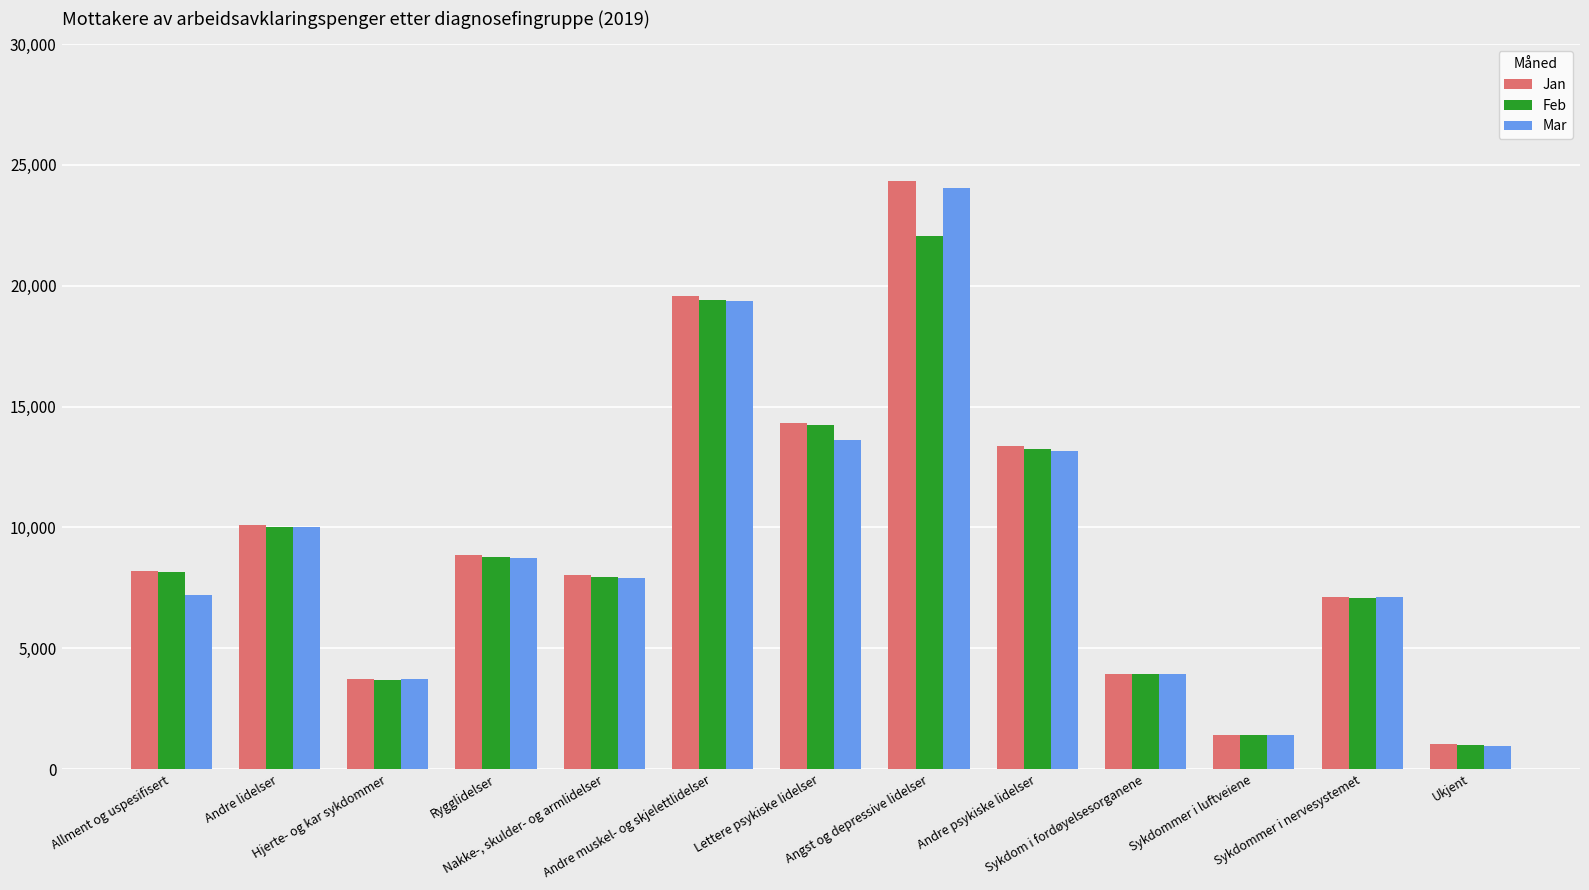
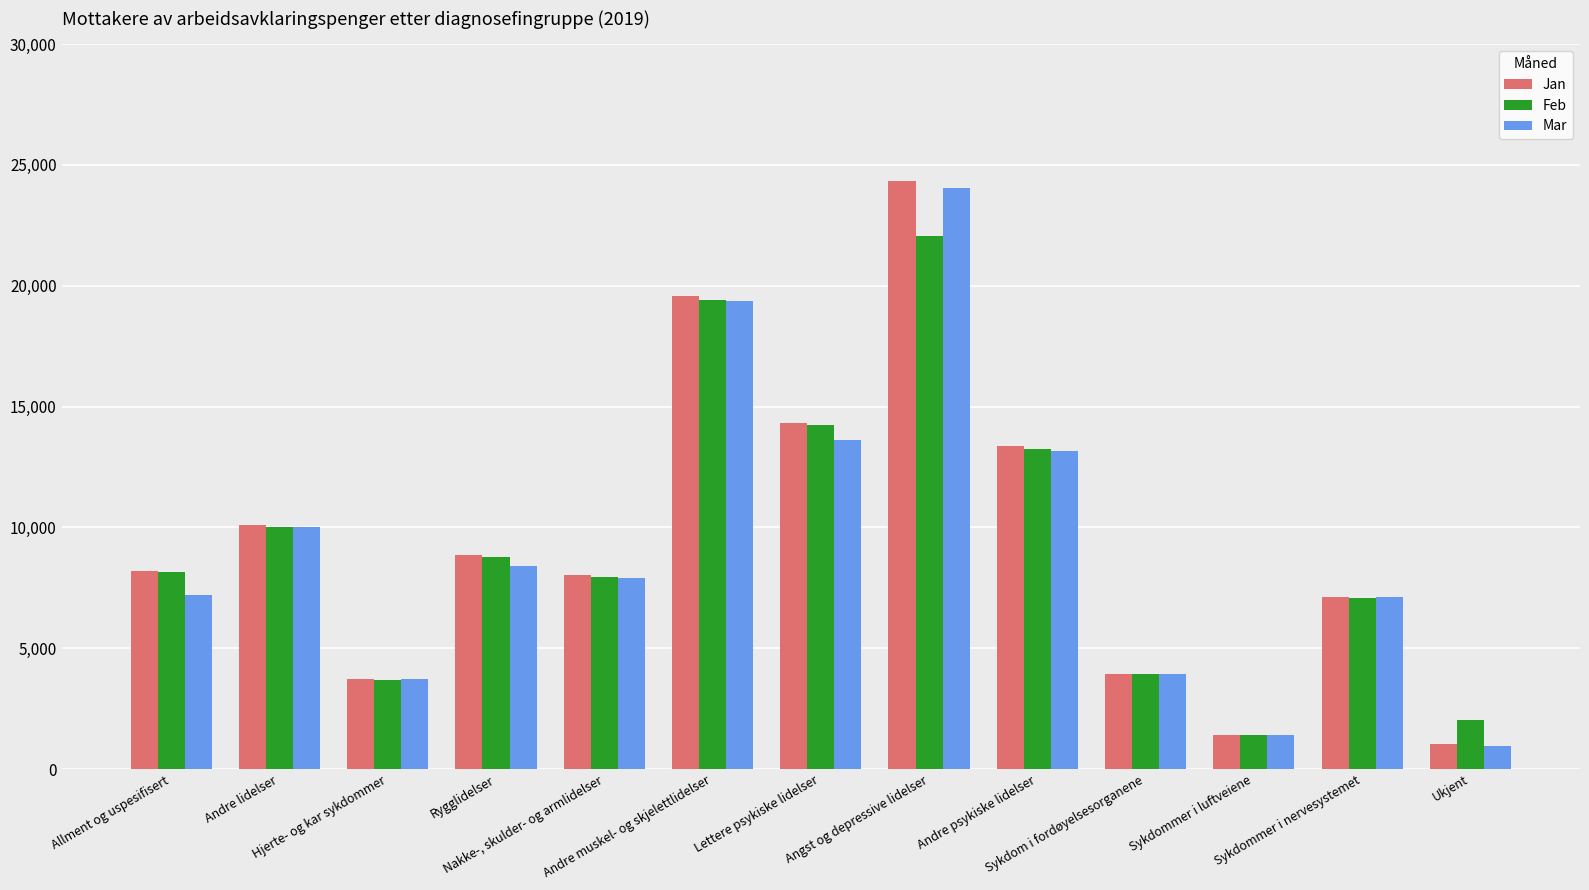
Mar, Rygglidelser: 8,700 -> 8,400
Feb, Ukjent: 1,000 -> 2,000
